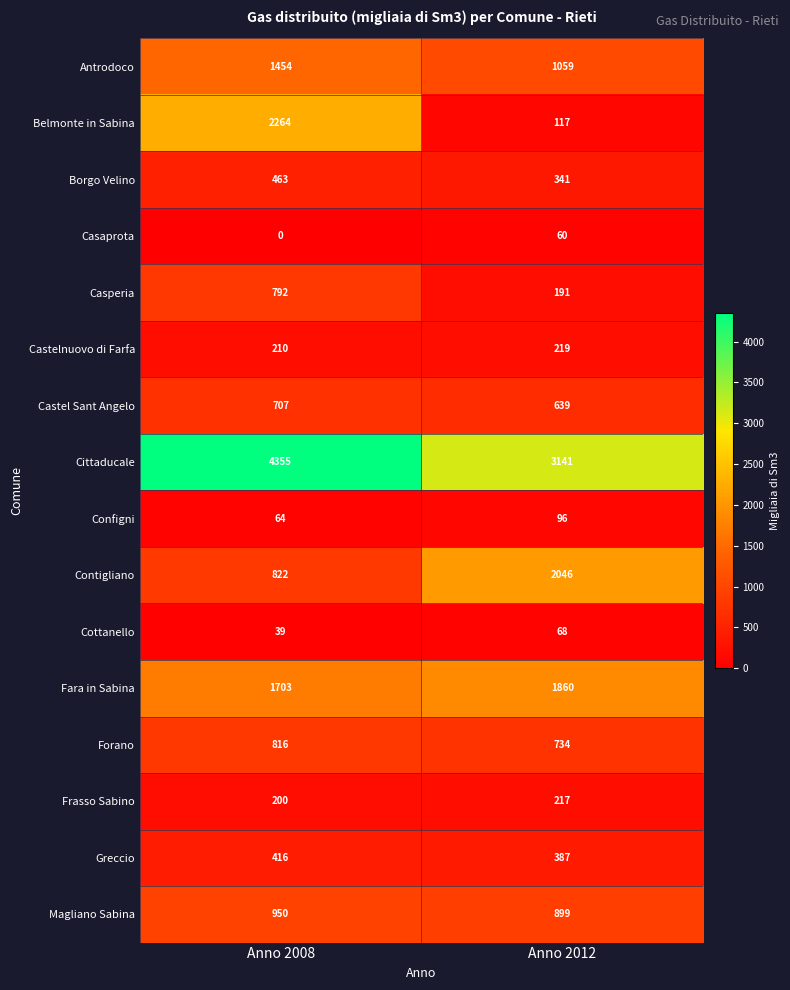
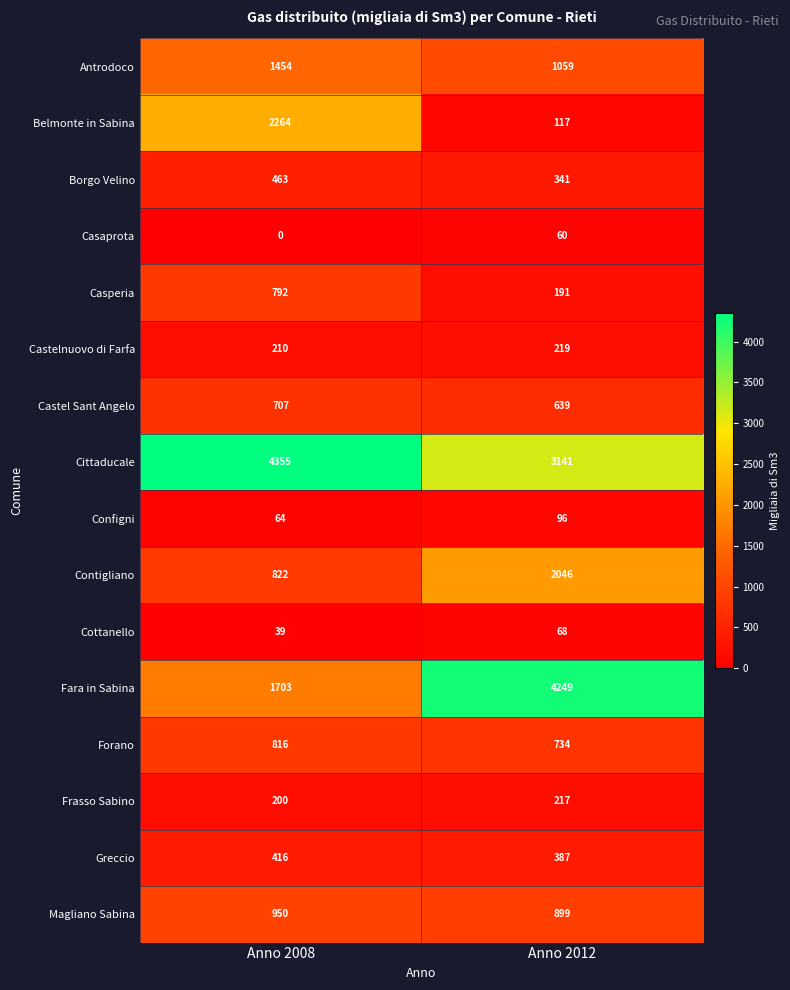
Fara in Sabina, Anno 2012: 1860 -> 4249
